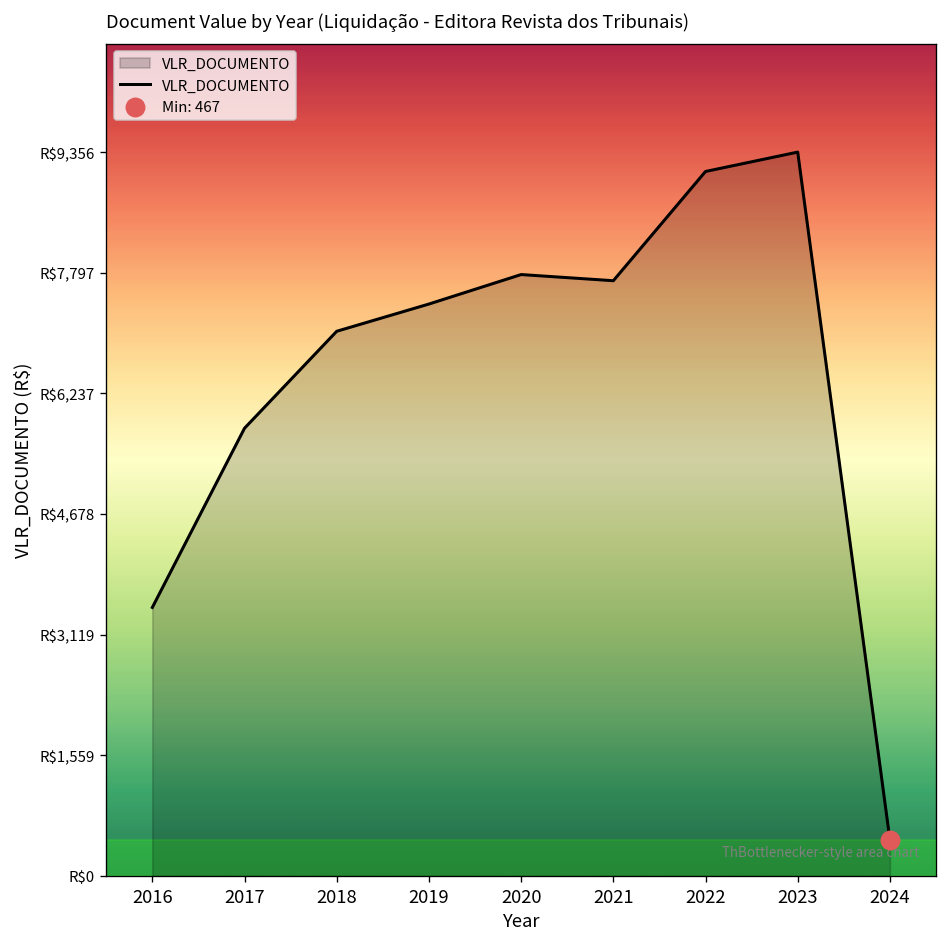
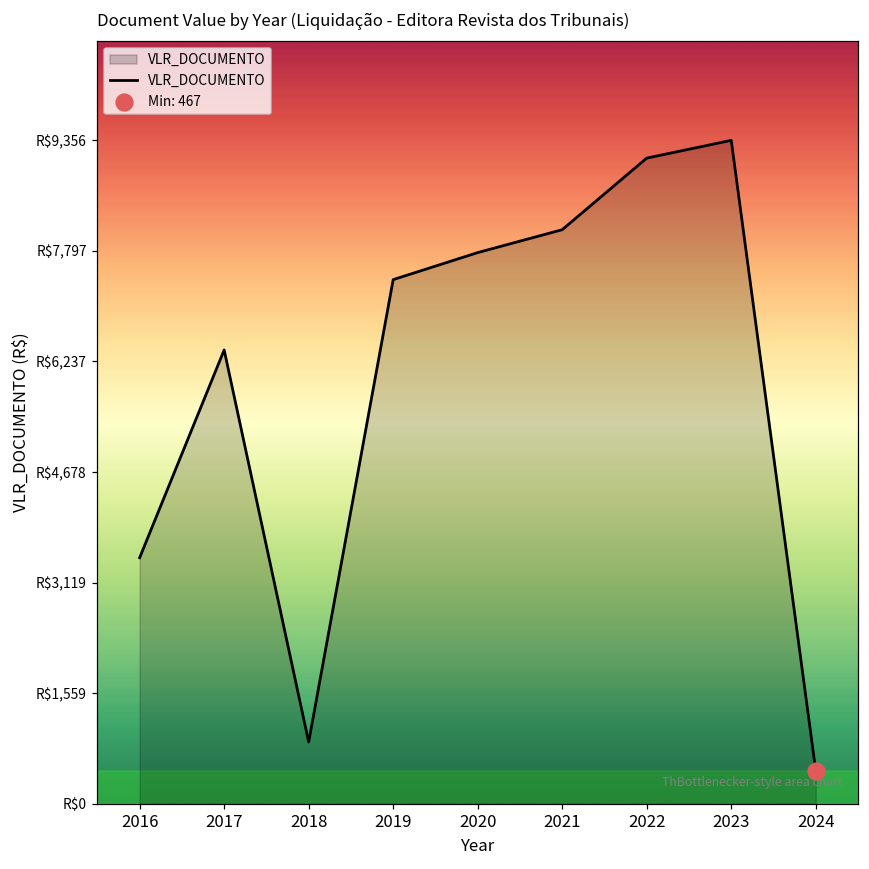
VLR_DOCUMENTO, 2017: R$5,800 -> R$6,400
VLR_DOCUMENTO, 2018: R$7,000 -> R$900
VLR_DOCUMENTO, 2021: R$7,700 -> R$8,100
